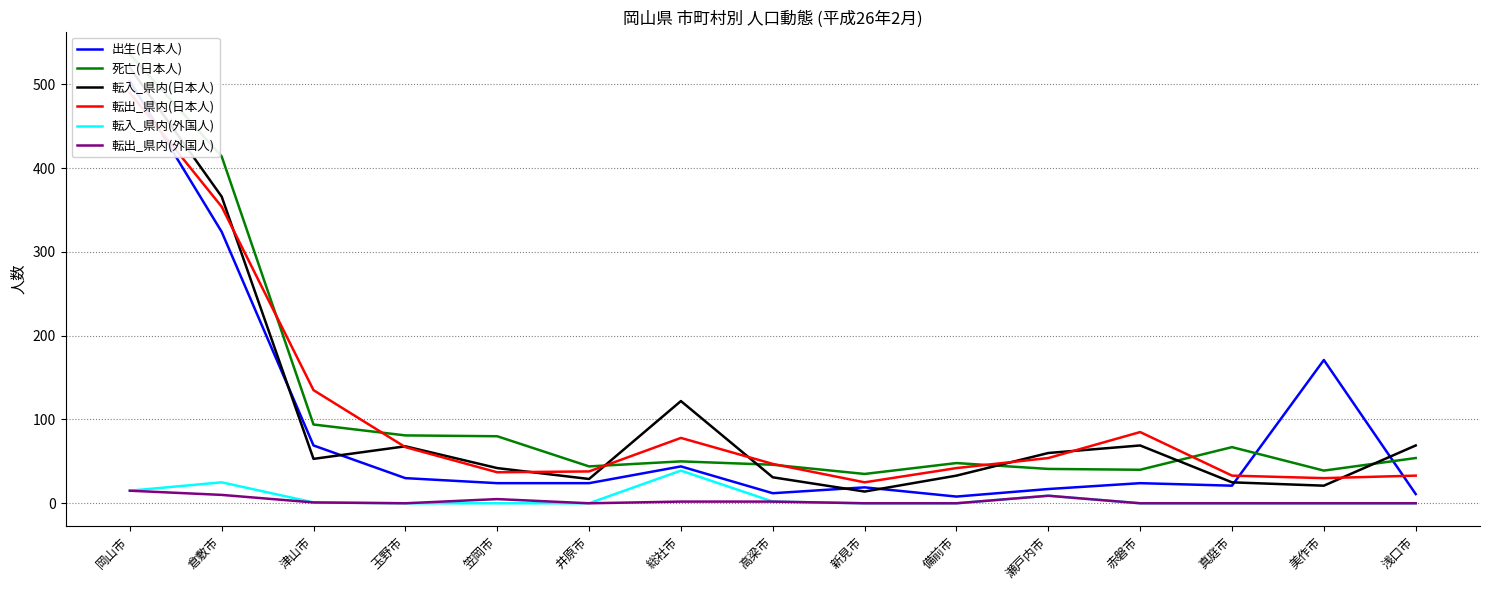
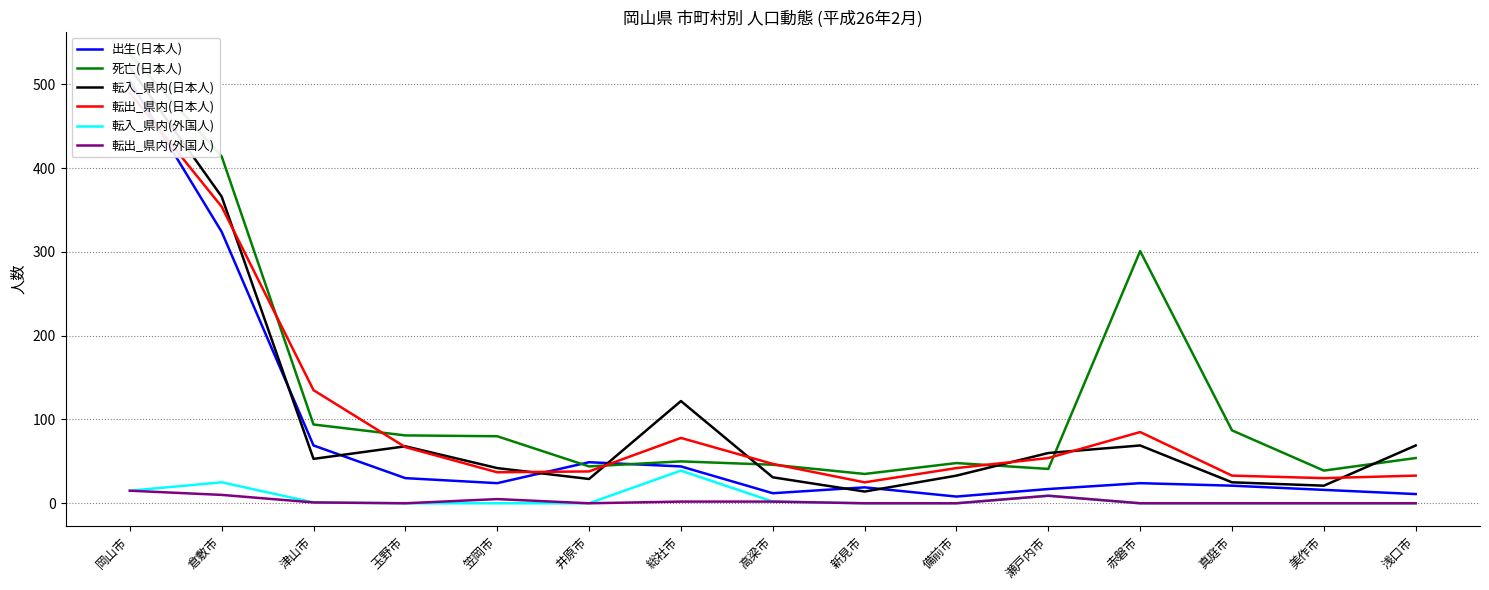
出生(日本人), 井原市: 20 -> 50
死亡(日本人), 赤磐市: 40 -> 300
死亡(日本人), 真庭市: 70 -> 90
出生(日本人), 美作市: 170 -> 20
